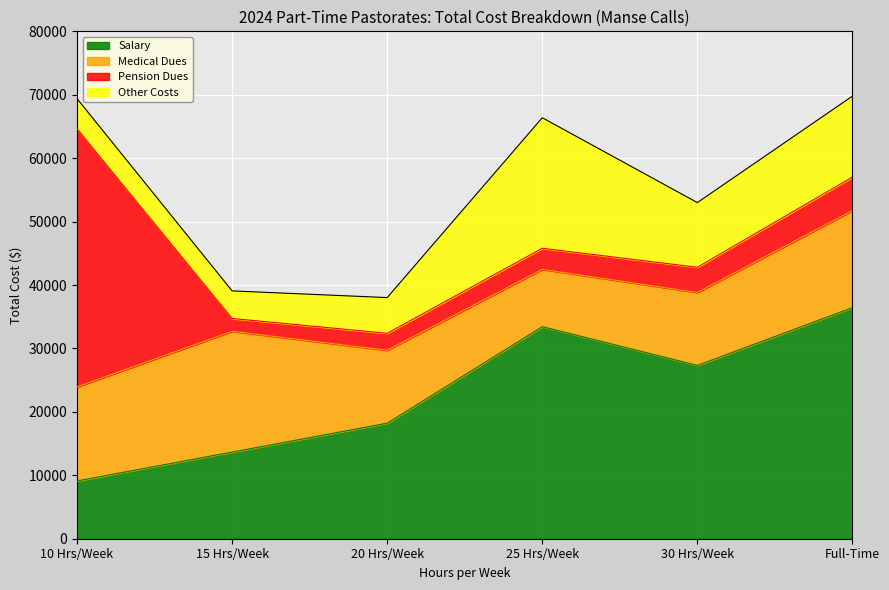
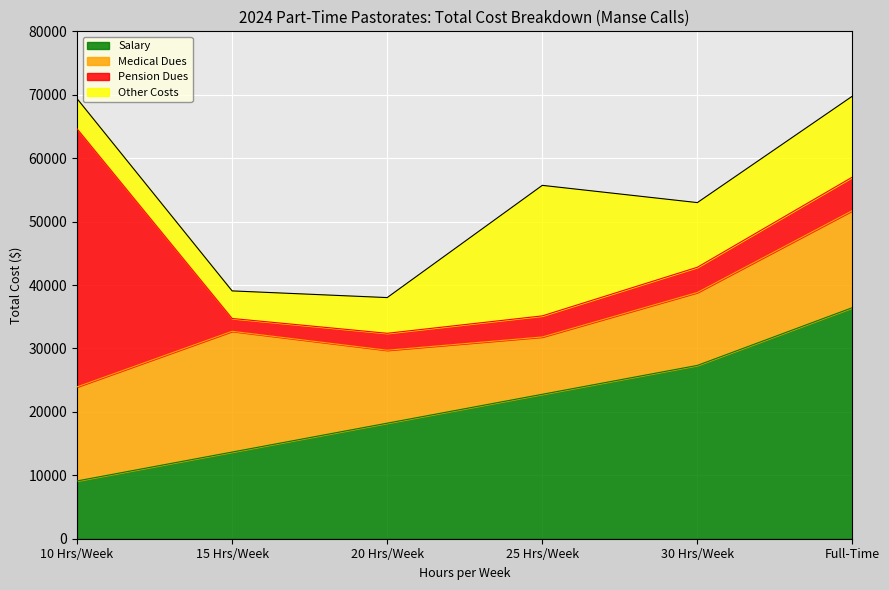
Salary, 25 Hrs/Week: 33000 -> 23000
